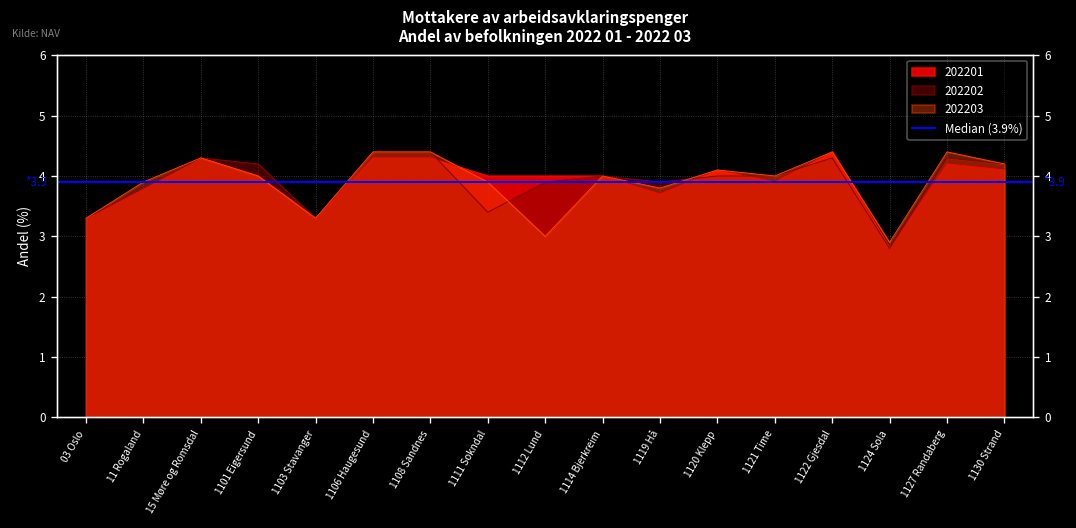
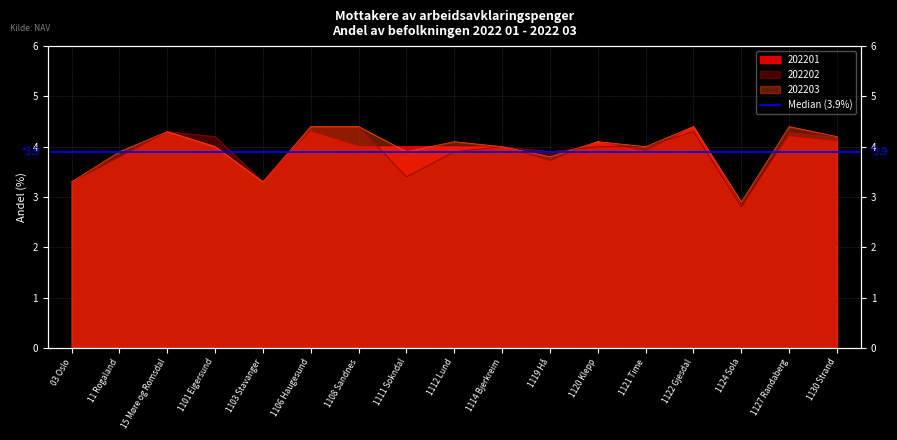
202201, 1108 Sandnes: 4.3 -> 4.0
202203, 1112 Lund: 3.0 -> 4.1
